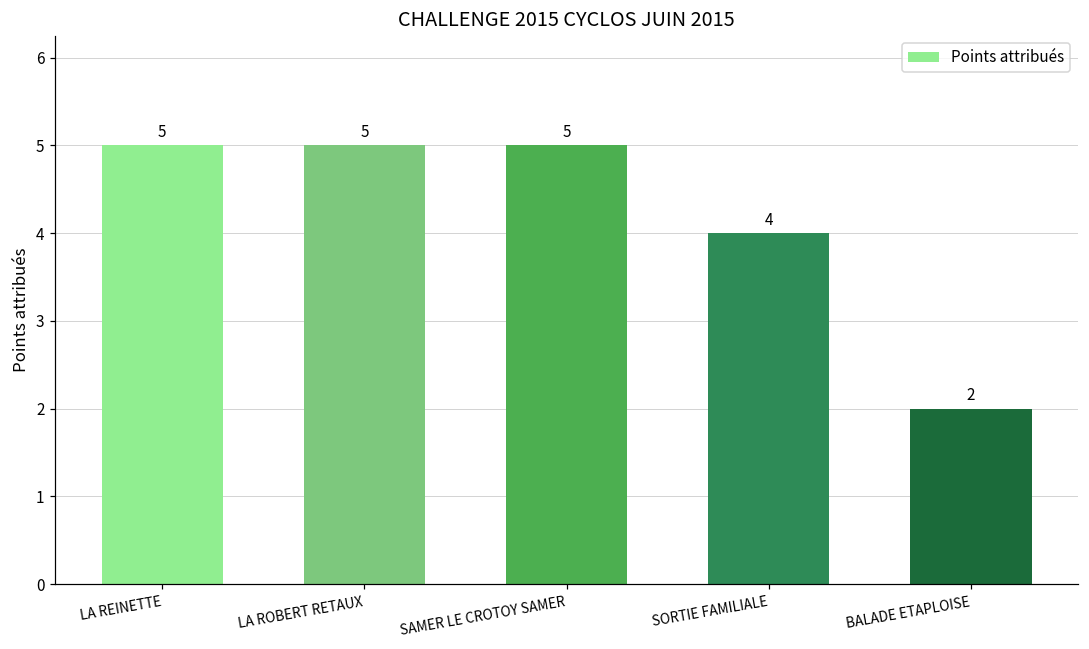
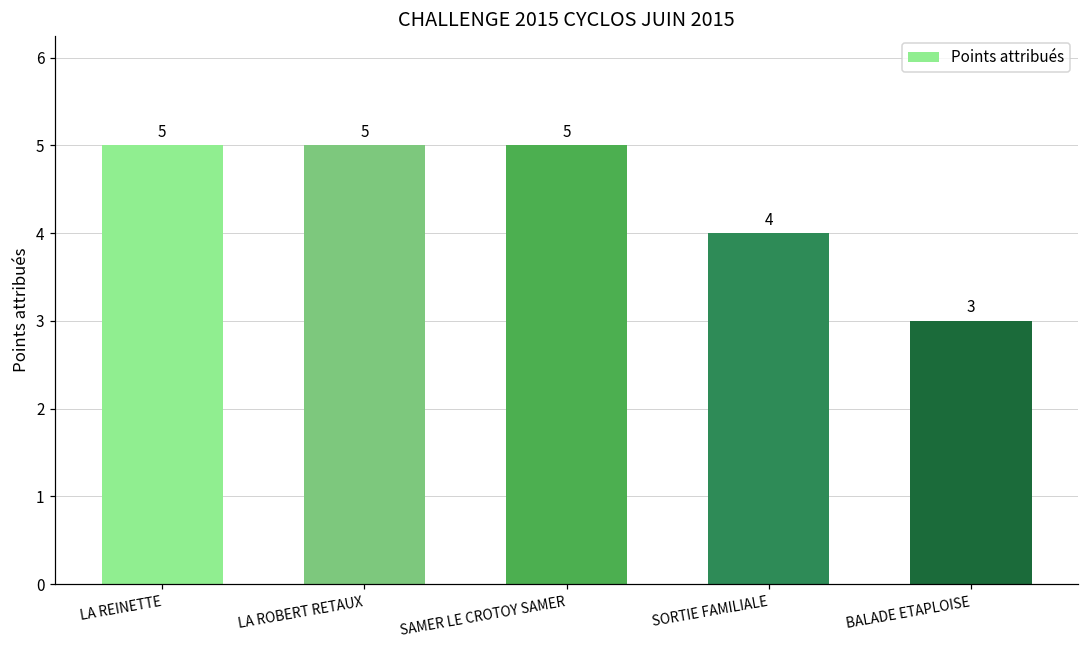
BALADE ETAPLOISE: 2 -> 3
